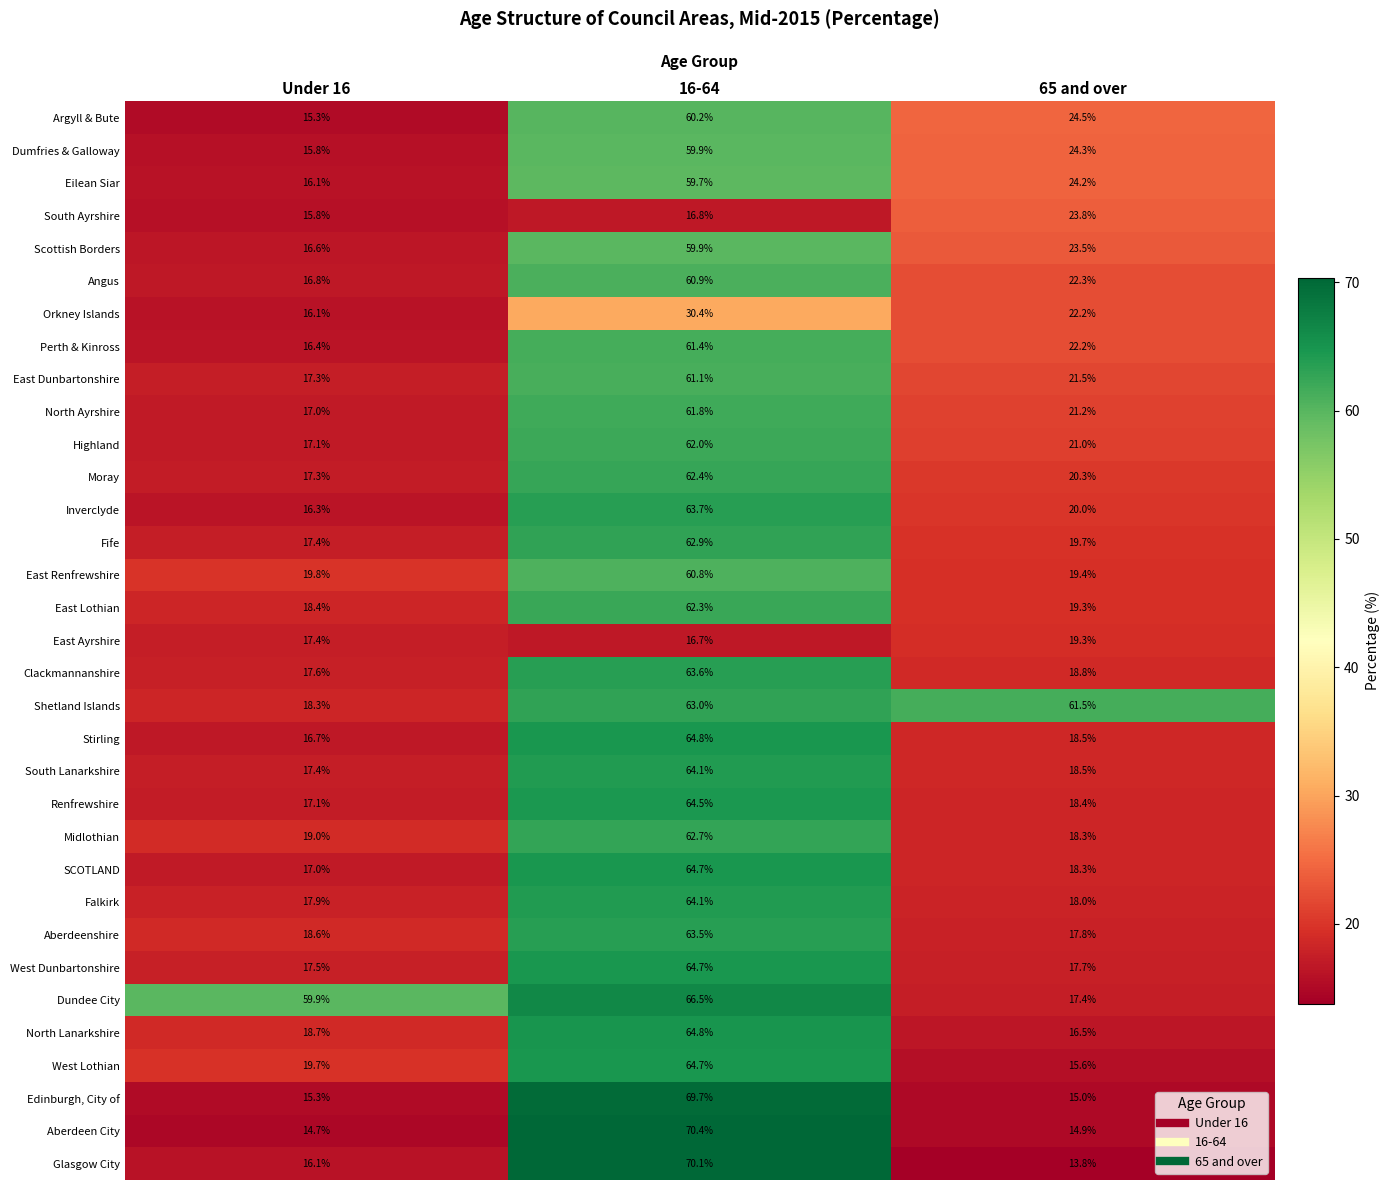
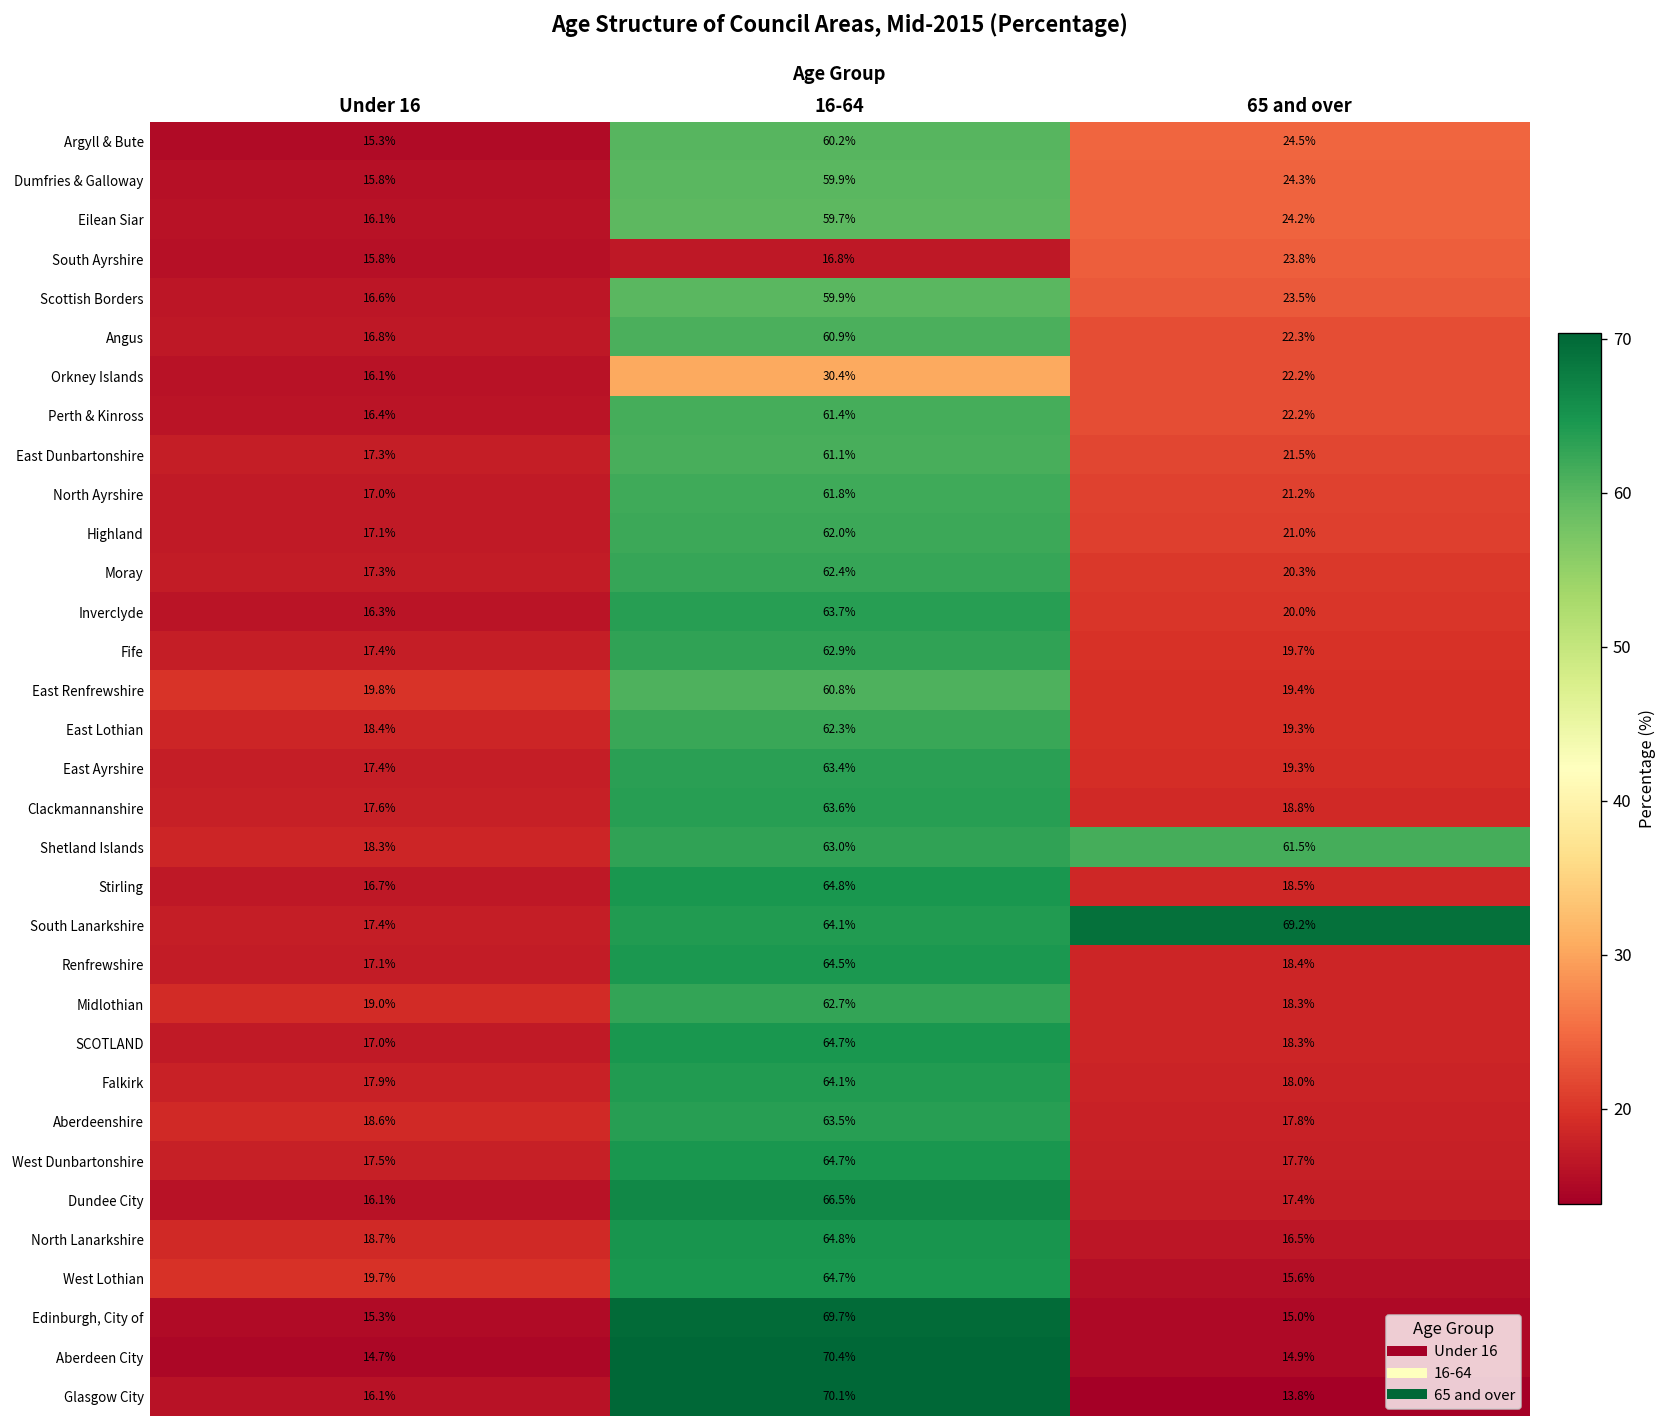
East Ayrshire, 16-64: 16.7% -> 63.4%
South Lanarkshire, 65 and over: 18.5% -> 69.2%
Dundee City, Under 16: 59.9% -> 16.1%
